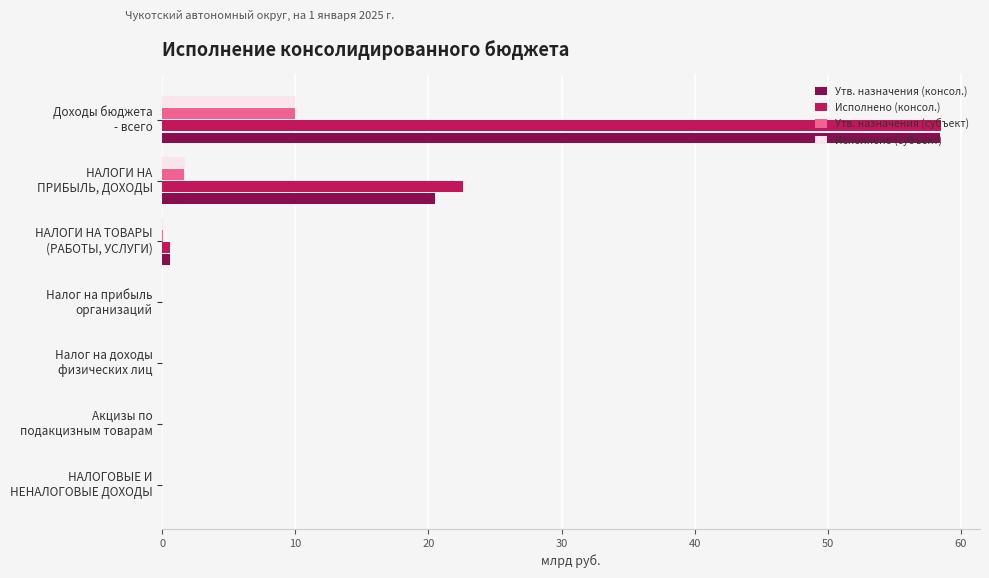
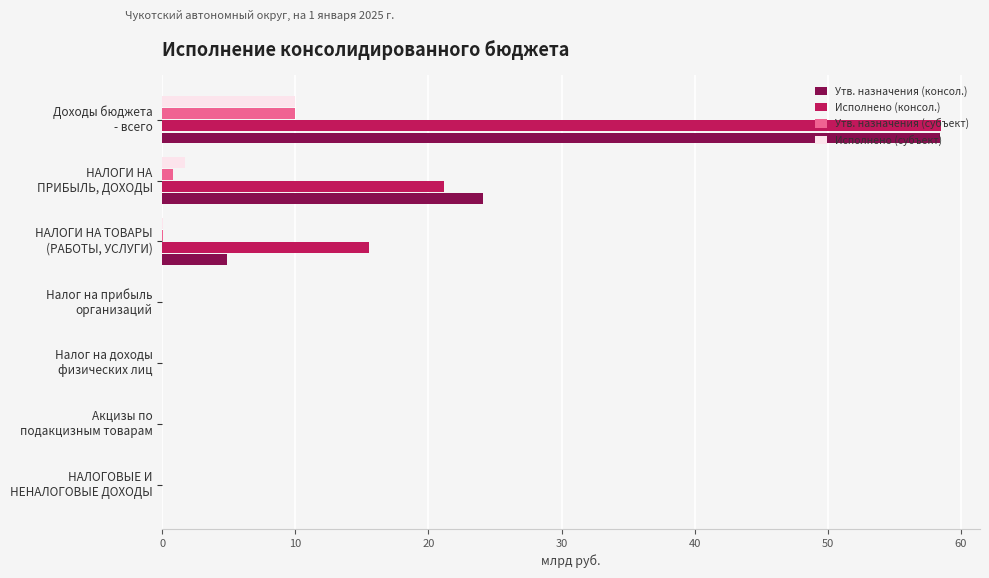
Утв. назначения (субъект), НАЛОГИ НА ПРИБЫЛЬ, ДОХОДЫ: 1.6 -> 0.8
Исполнено (консол.), НАЛОГИ НА ПРИБЫЛЬ, ДОХОДЫ: 22.6 -> 21.2
Утв. назначения (консол.), НАЛОГИ НА ПРИБЫЛЬ, ДОХОДЫ: 20.5 -> 24.1
Исполнено (консол.), НАЛОГИ НА ТОВАРЫ (РАБОТЫ, УСЛУГИ): 0.6 -> 15.6
Утв. назначения (консол.), НАЛОГИ НА ТОВАРЫ (РАБОТЫ, УСЛУГИ): 0.6 -> 4.9
